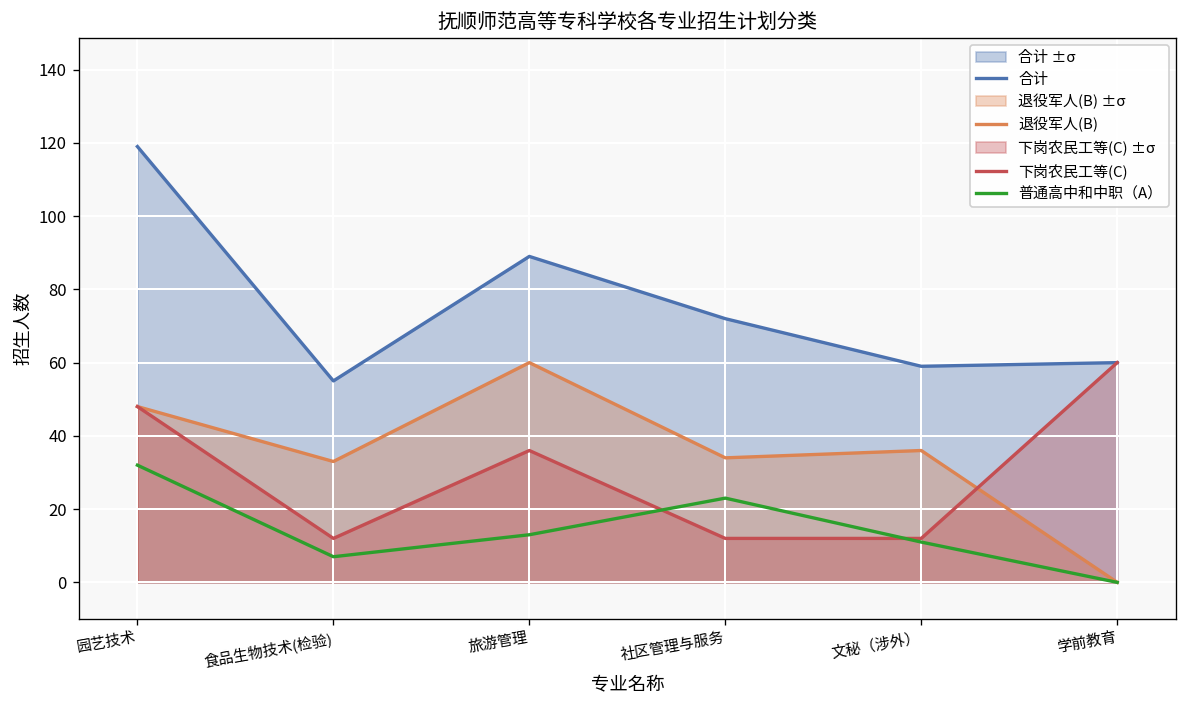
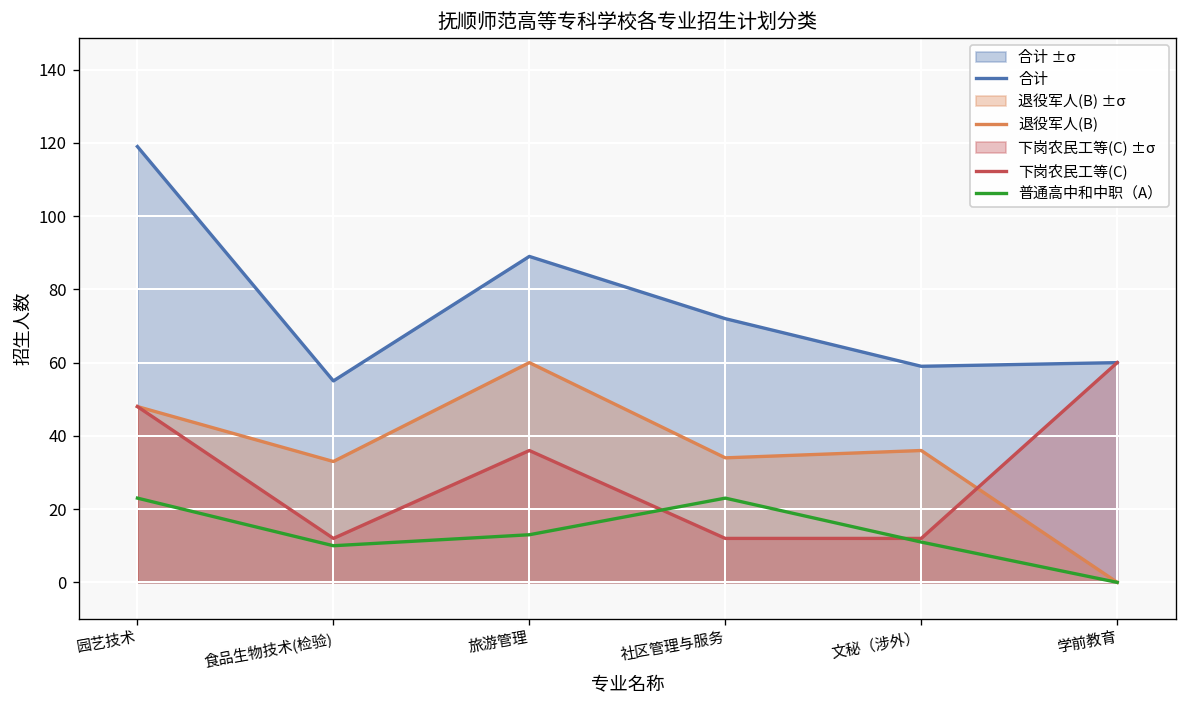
普通高中和中职（A）, 园艺技术: 32 -> 23
普通高中和中职（A）, 食品生物技术(检验): 7 -> 10
